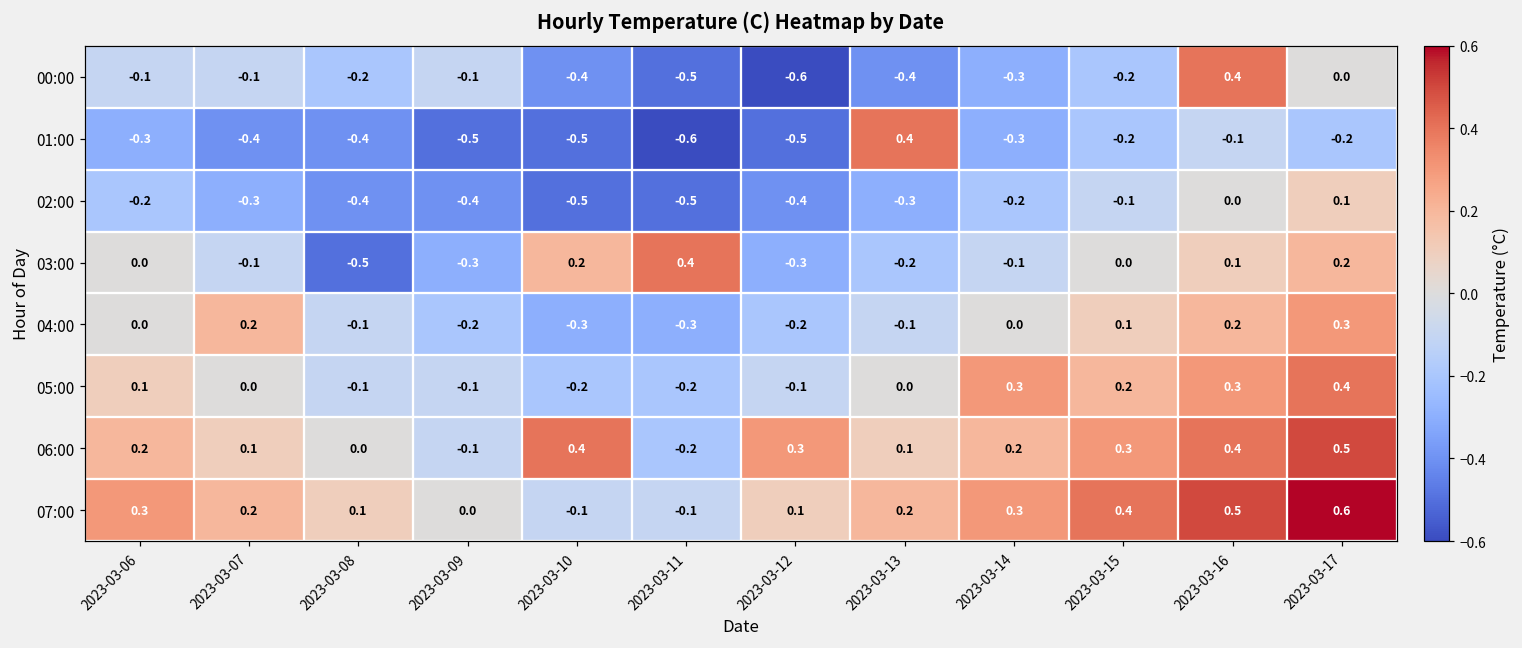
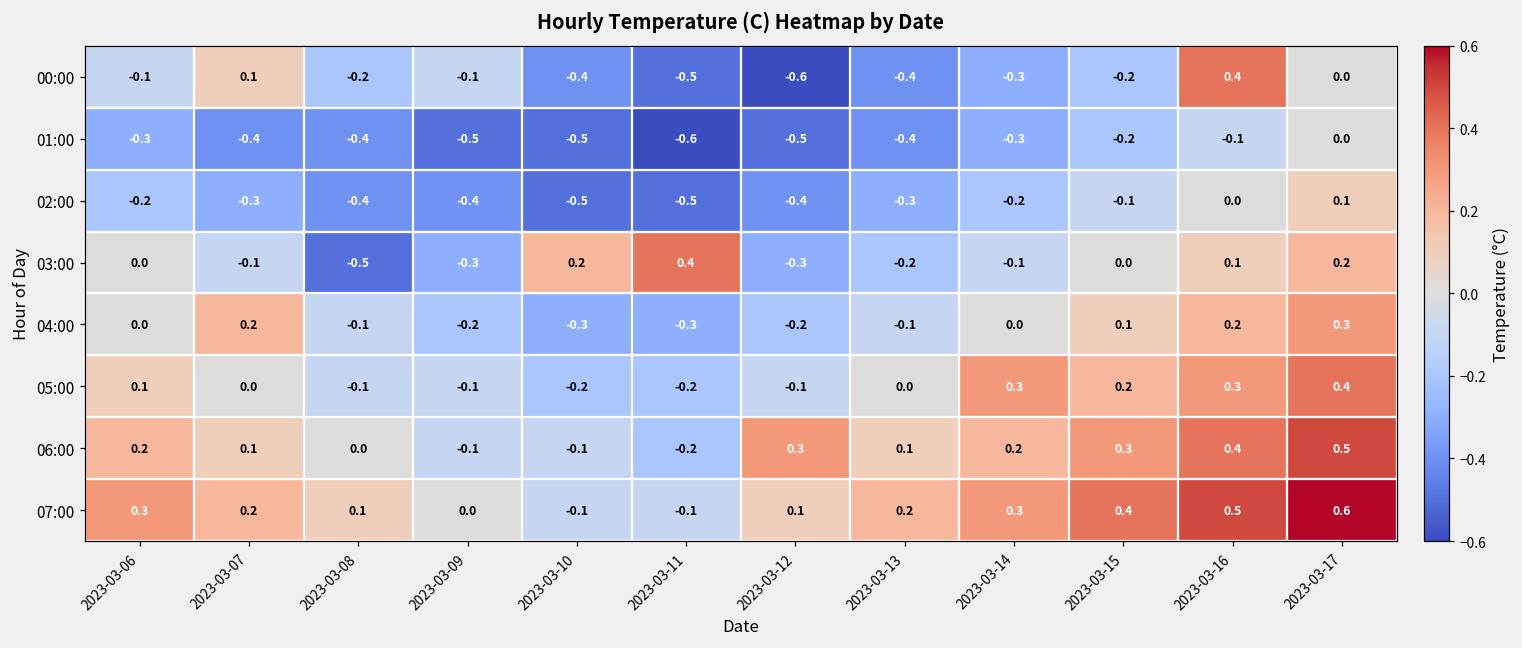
00:00, 2023-03-07: -0.1 -> 0.1
01:00, 2023-03-13: 0.4 -> -0.4
01:00, 2023-03-17: -0.2 -> 0.0
06:00, 2023-03-10: 0.4 -> -0.1
